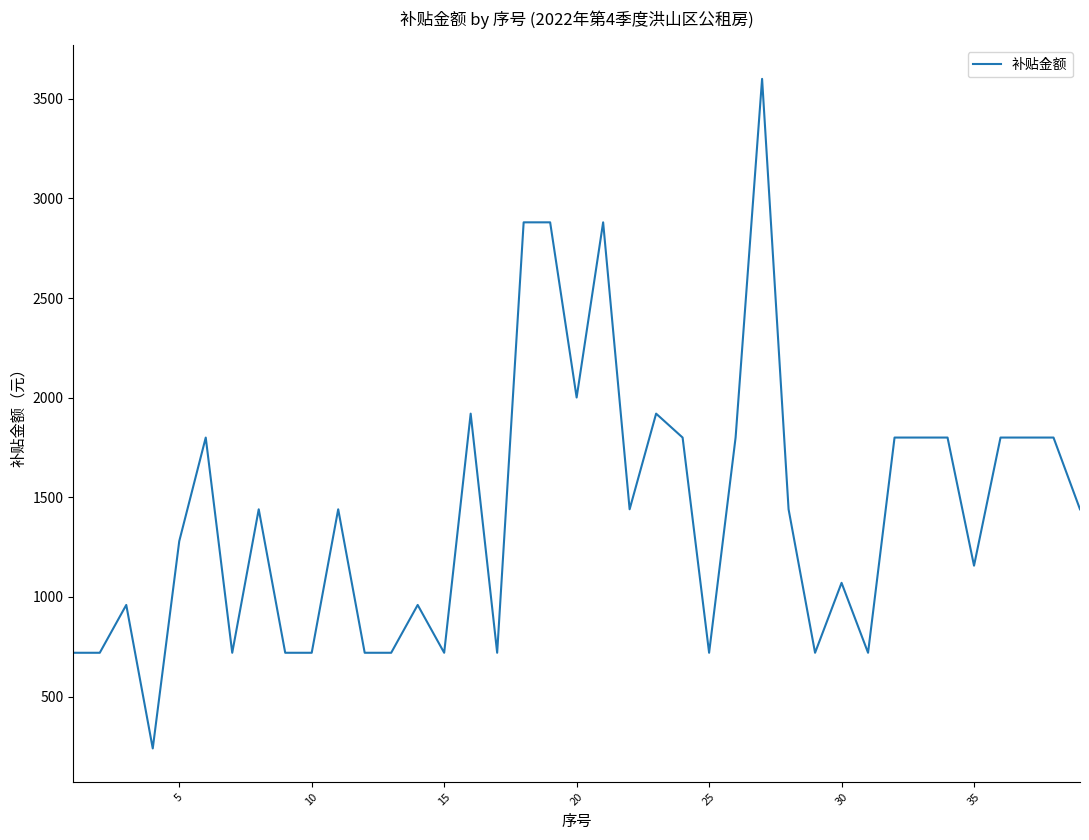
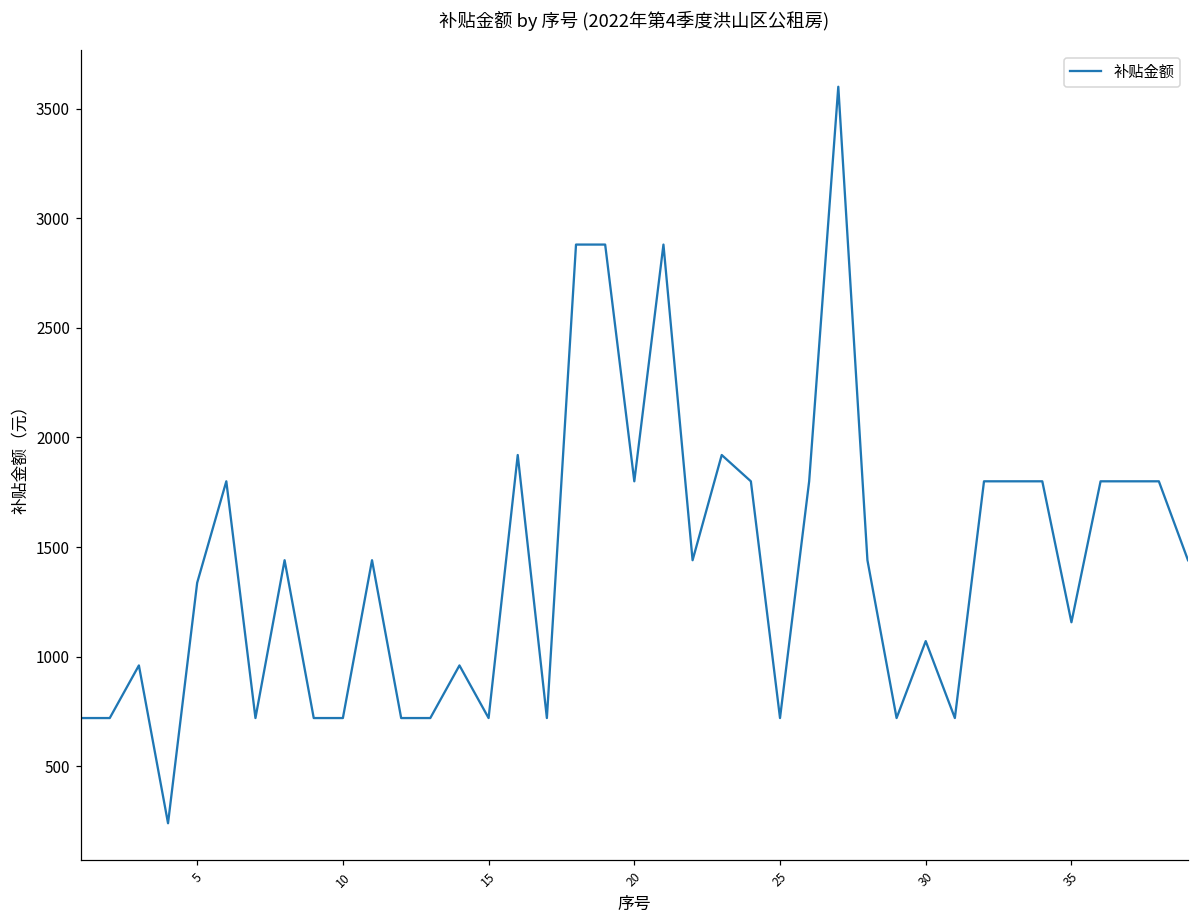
5: 1280 -> 1340
20: 2000 -> 1800
